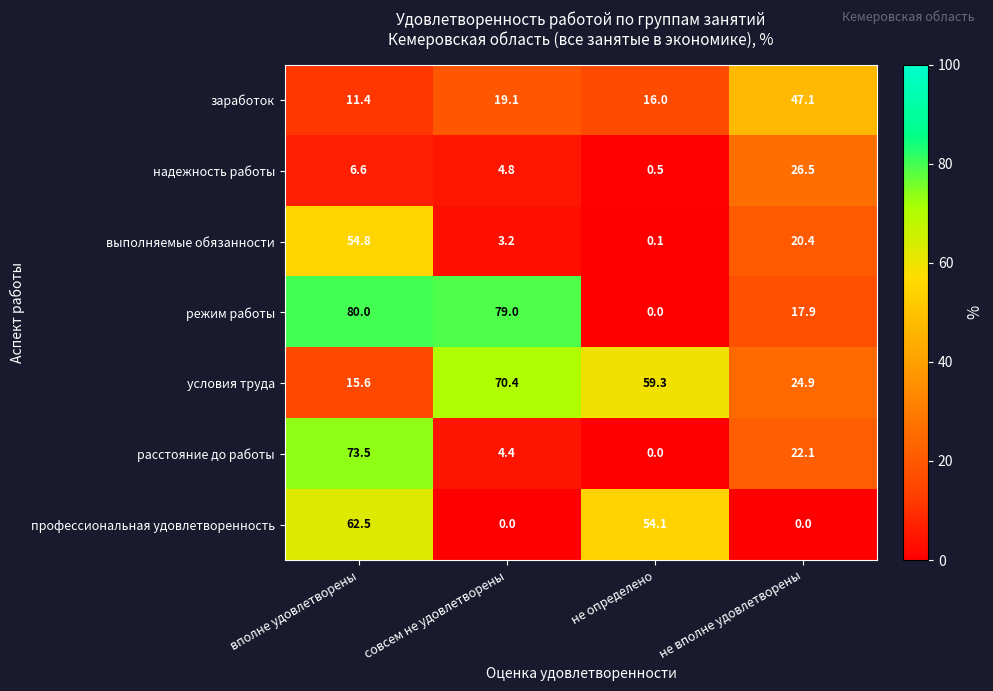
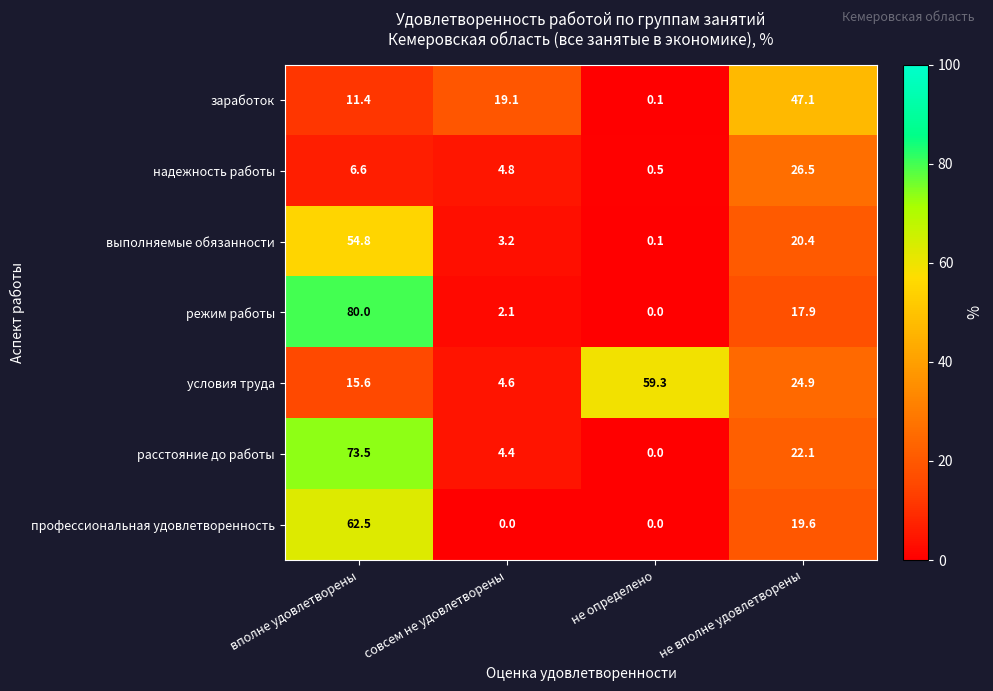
заработок, не определено: 16.0 -> 0.1
режим работы, совсем не удовлетворены: 79.0 -> 2.1
условия труда, совсем не удовлетворены: 70.4 -> 4.6
профессиональная удовлетворенность, не определено: 54.1 -> 0.0
профессиональная удовлетворенность, не вполне удовлетворены: 0.0 -> 19.6
